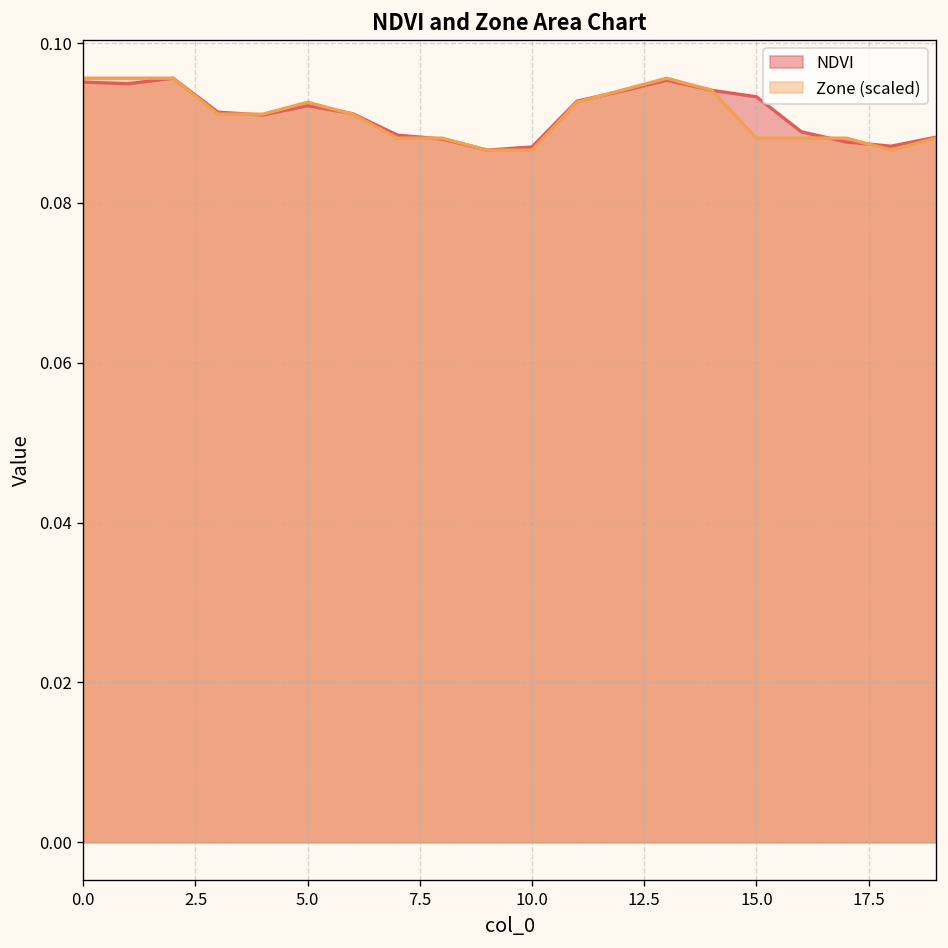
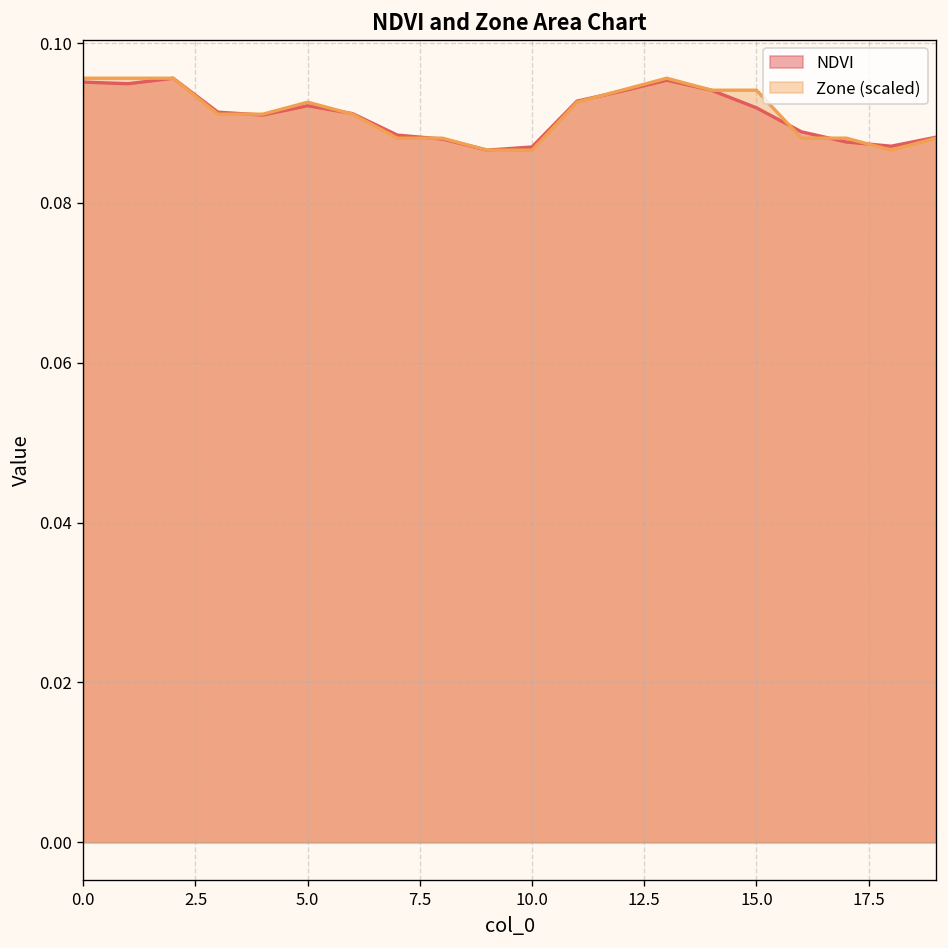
NDVI, 15.0: 0.093 -> 0.092
Zone (scaled), 15.0: 0.088 -> 0.094
